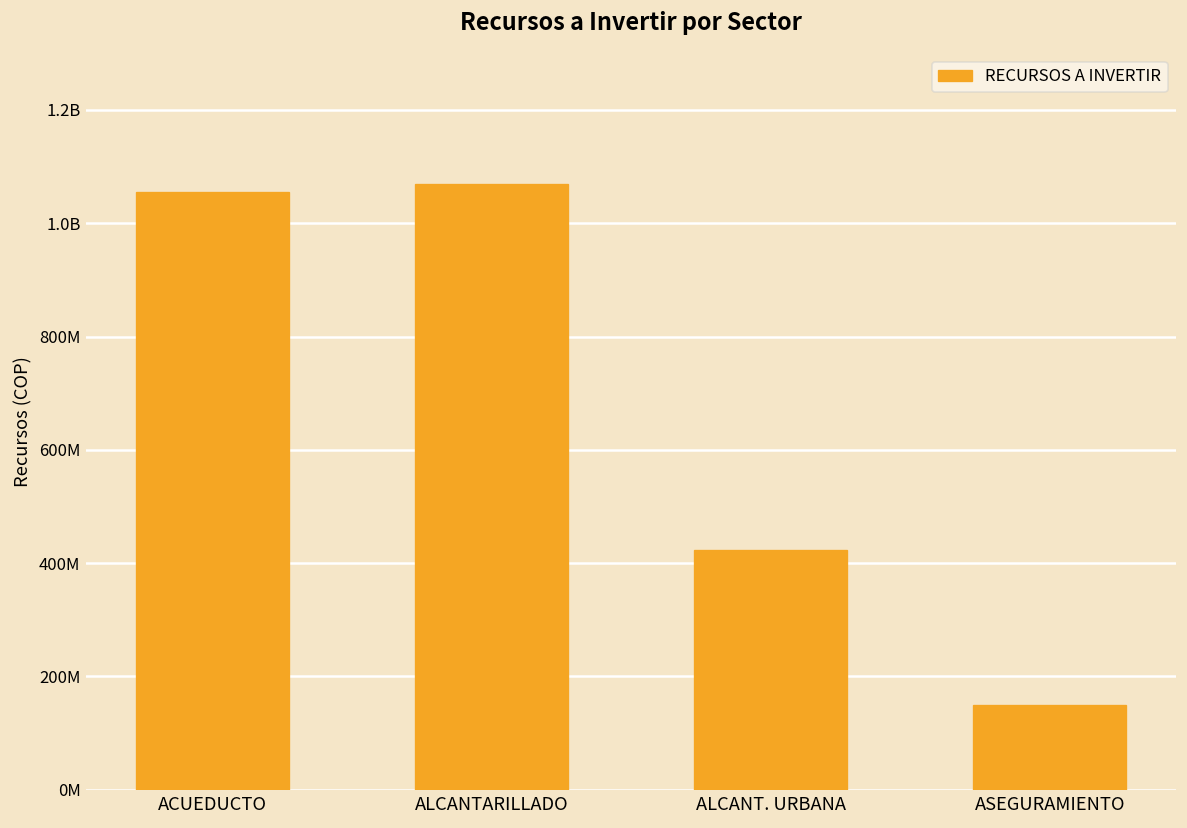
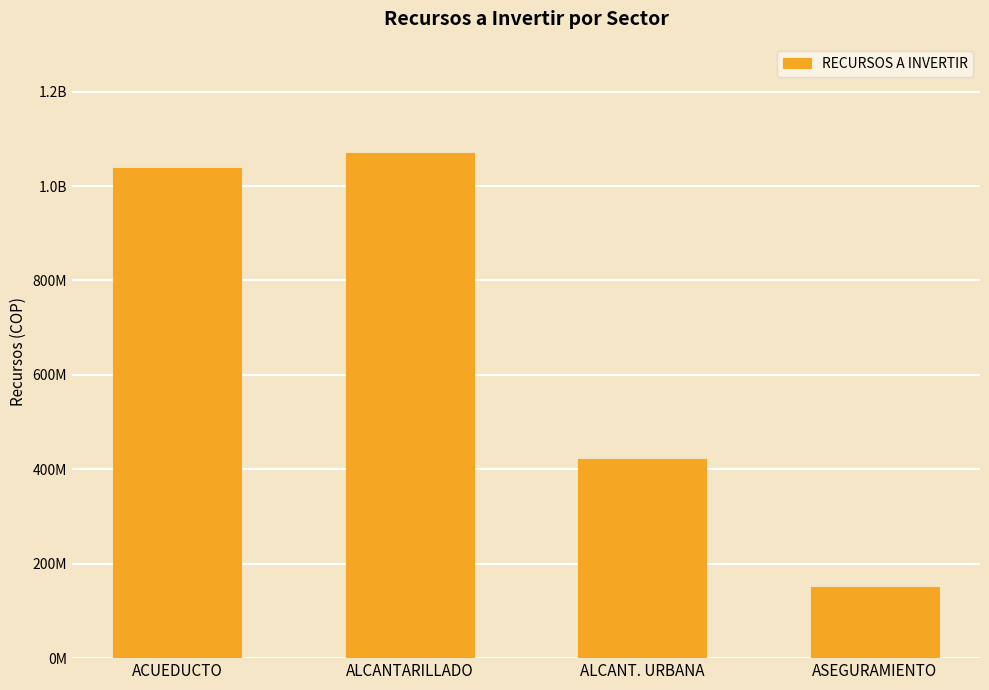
ACUEDUCTO: 1060000000 -> 1040000000
